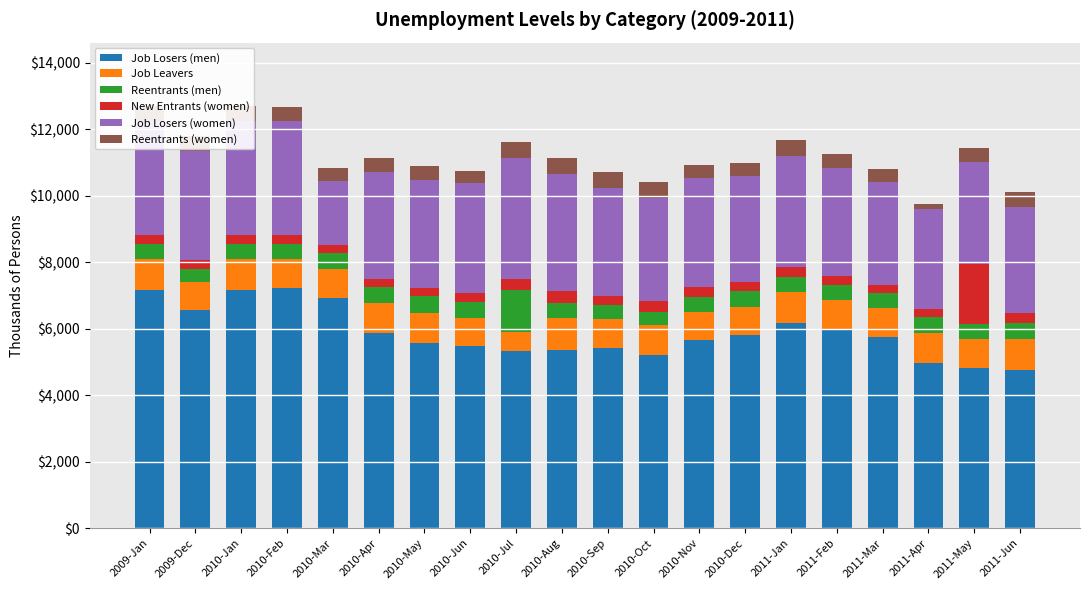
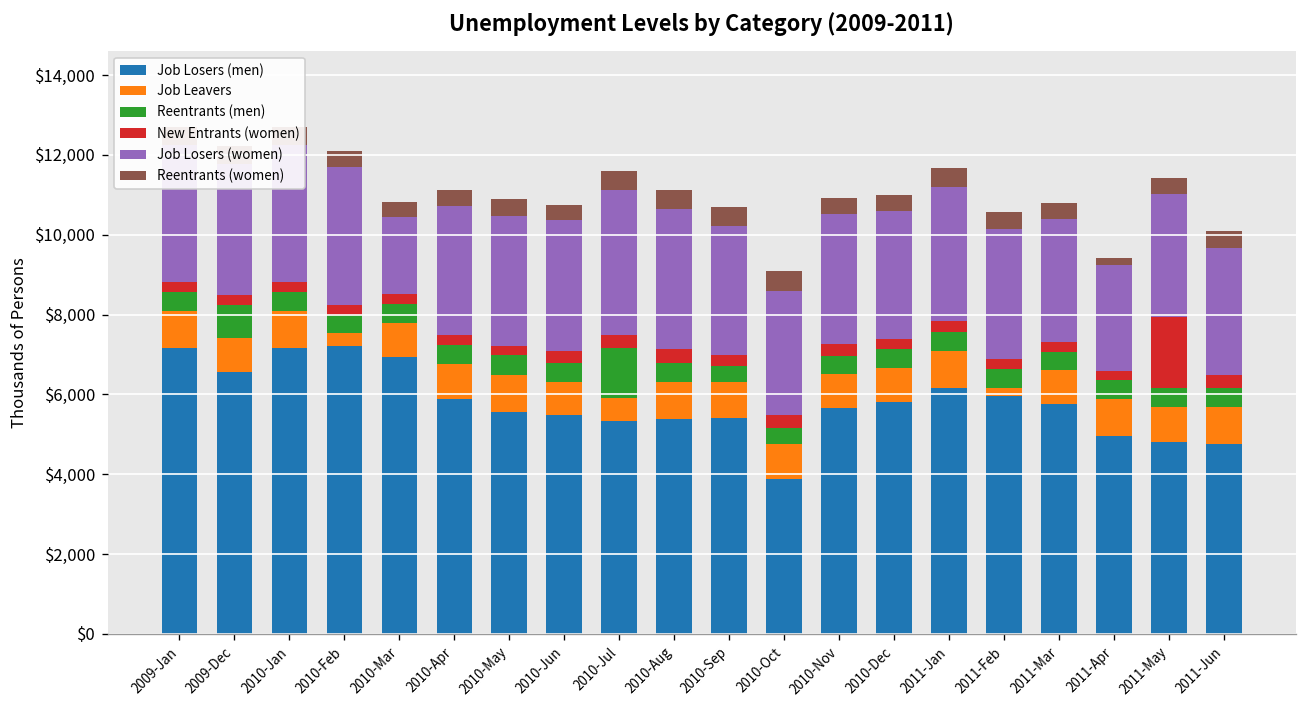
Reentrants (men), 2009-Dec: $400 -> $800
Job Leavers, 2010-Feb: $900 -> $300
Job Losers (men), 2010-Oct: $5,200 -> $3,900
Job Leavers, 2011-Feb: $900 -> $200
Job Losers (women), 2011-Apr: $3,000 -> $2,600
